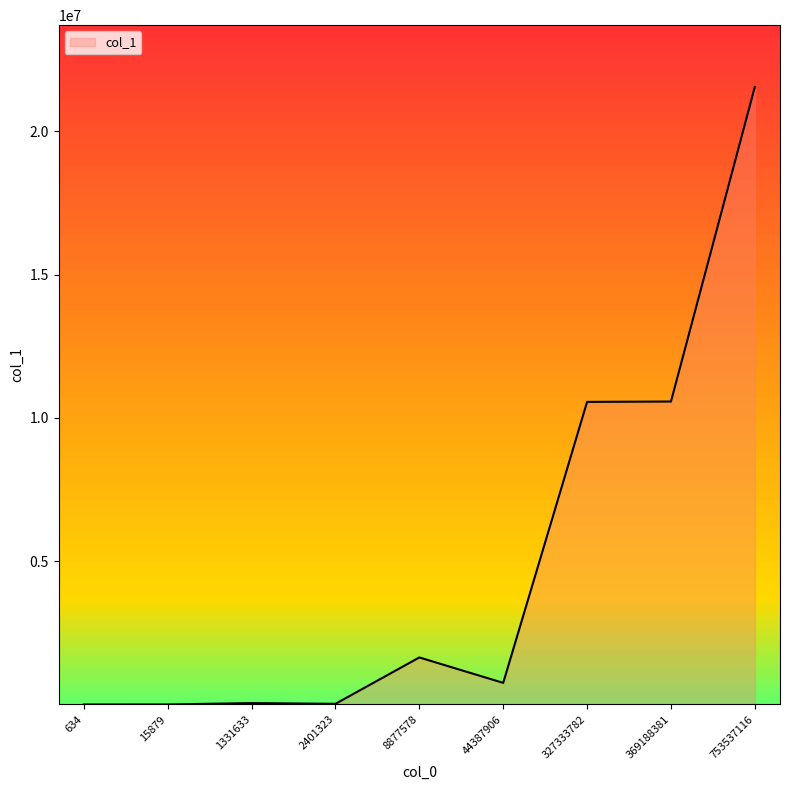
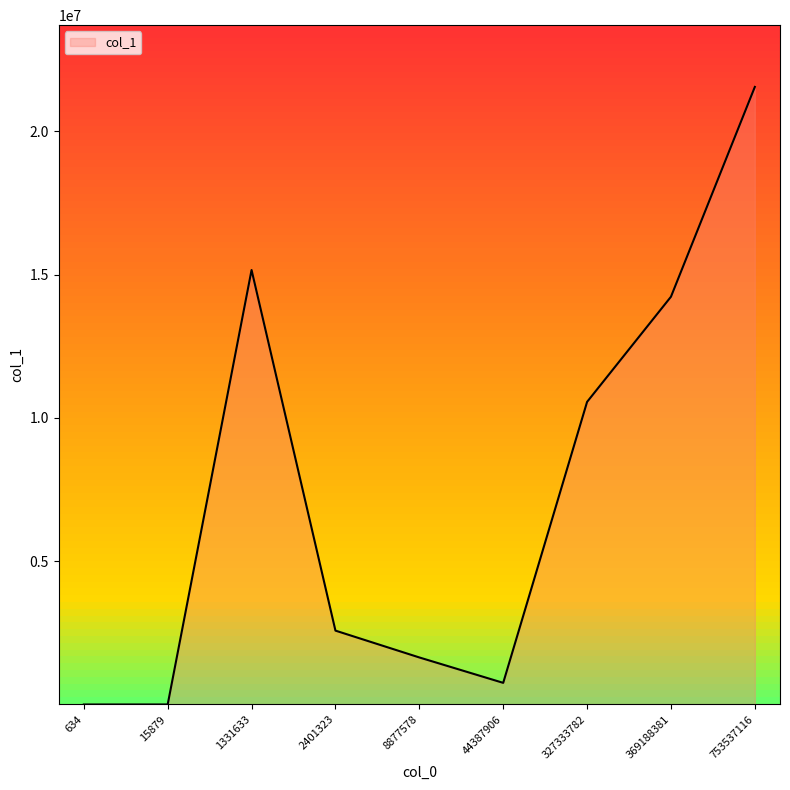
1331633: 0 -> 15200000
2401323: 0 -> 2600000
369188381: 10600000 -> 14200000
